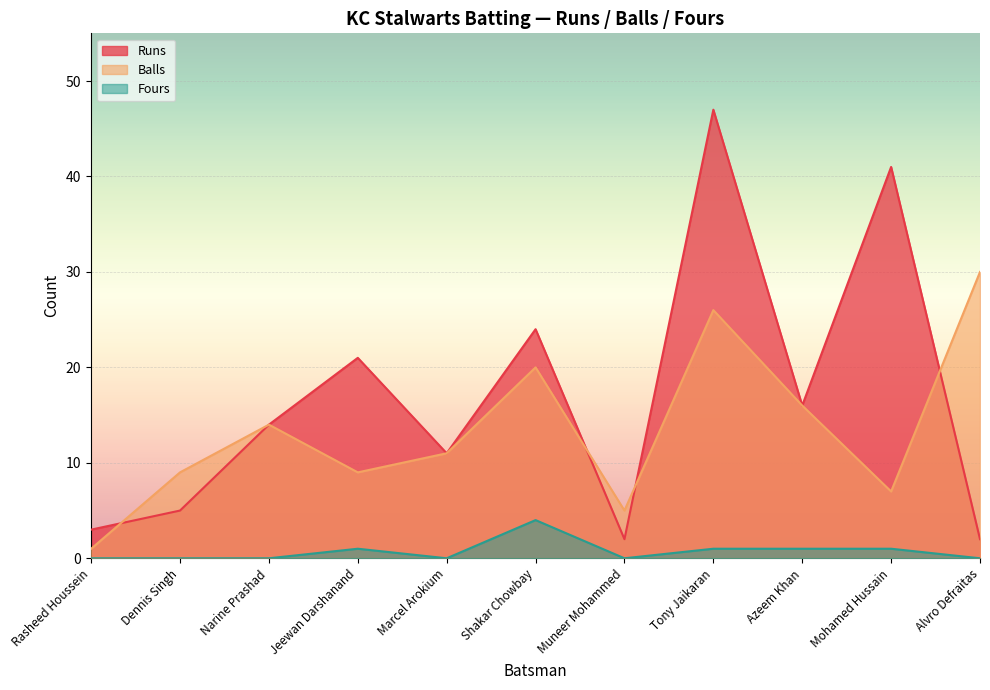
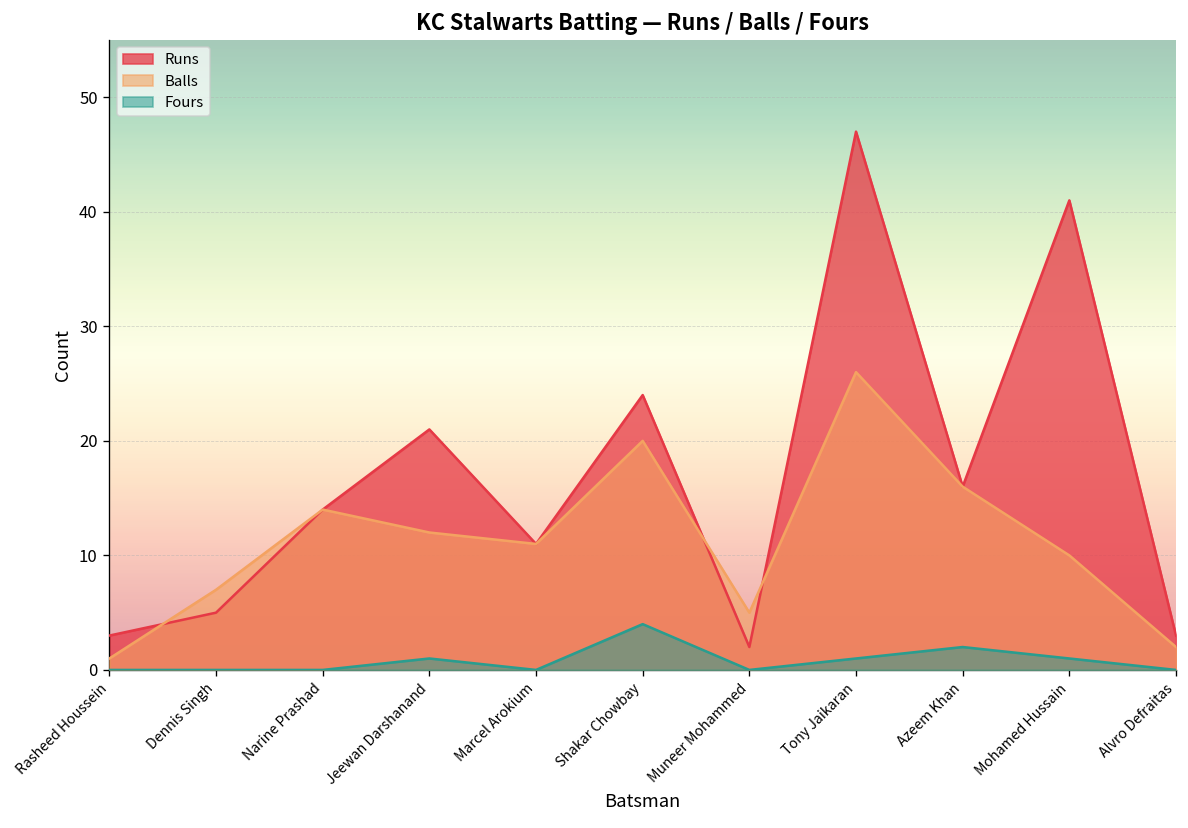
Balls, Dennis Singh: 9 -> 7
Balls, Jeewan Darshanand: 9 -> 12
Fours, Azeem Khan: 1 -> 2
Balls, Mohamed Hussain: 7 -> 10
Runs, Alvro Defraitas: 2 -> 3
Balls, Alvro Defraitas: 30 -> 2
